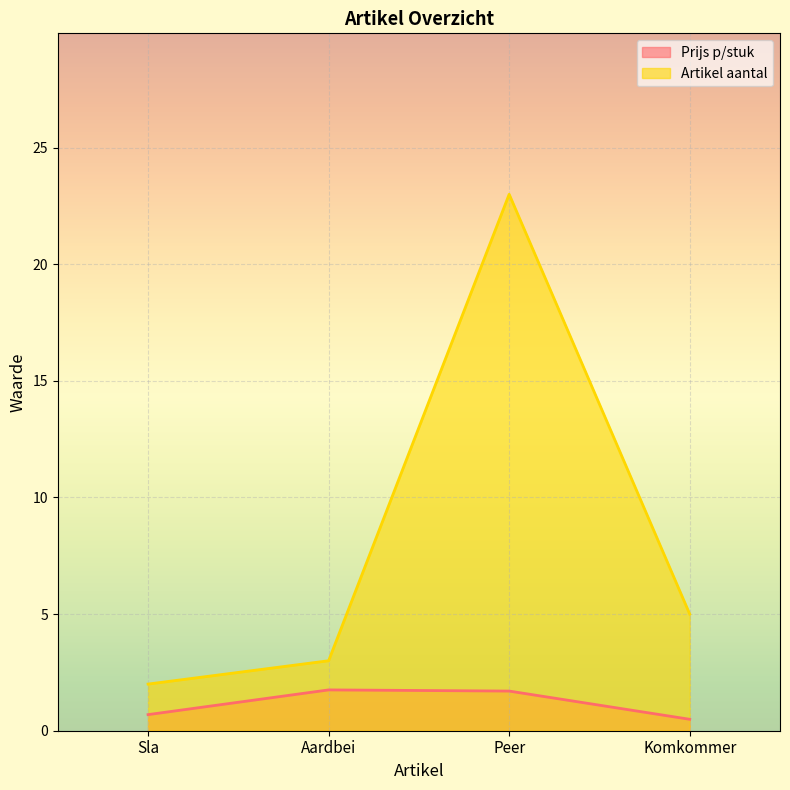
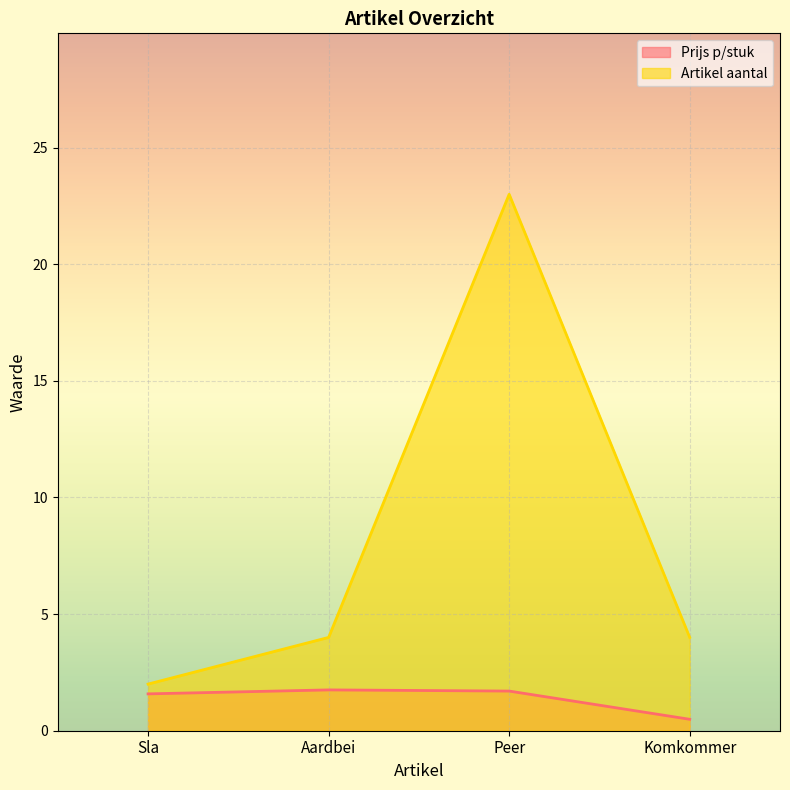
Prijs p/stuk, Sla: 0.7 -> 1.6
Artikel aantal, Aardbei: 3 -> 4
Artikel aantal, Komkommer: 5 -> 4
